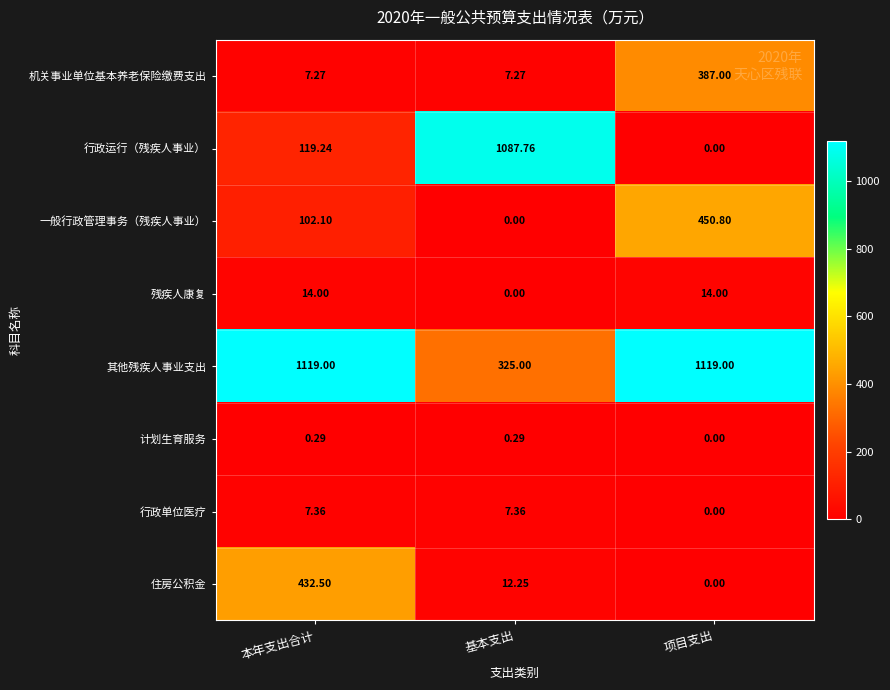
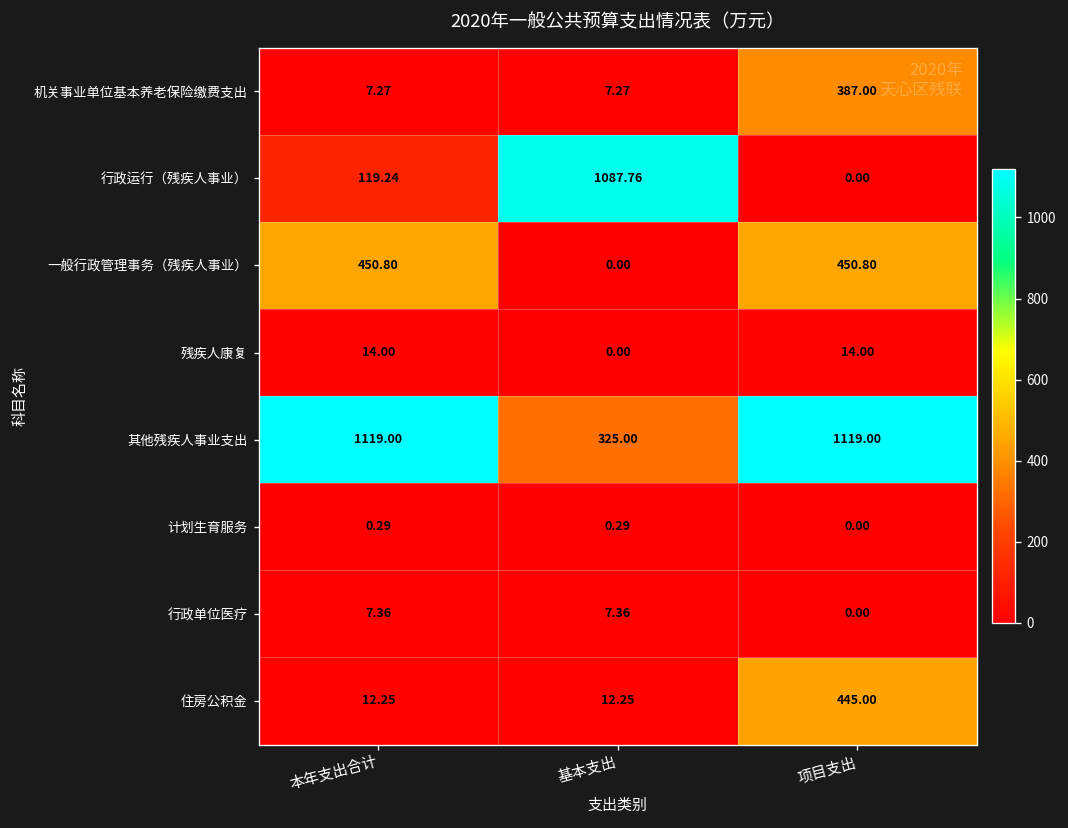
一般行政管理事务（残疾人事业）, 本年支出合计: 102.10 -> 450.80
住房公积金, 本年支出合计: 432.50 -> 12.25
住房公积金, 项目支出: 0.00 -> 445.00
